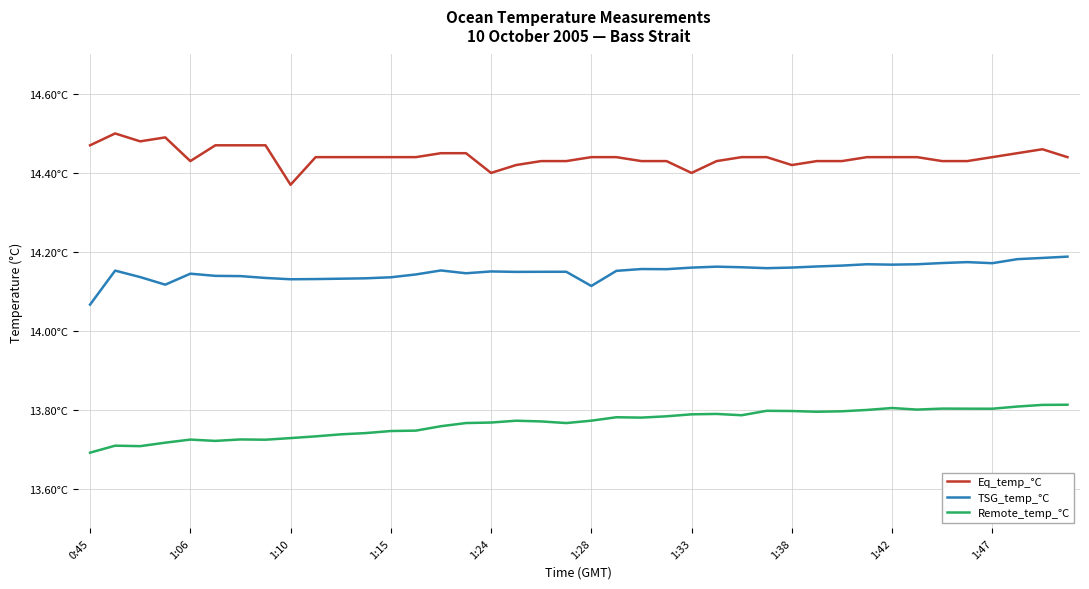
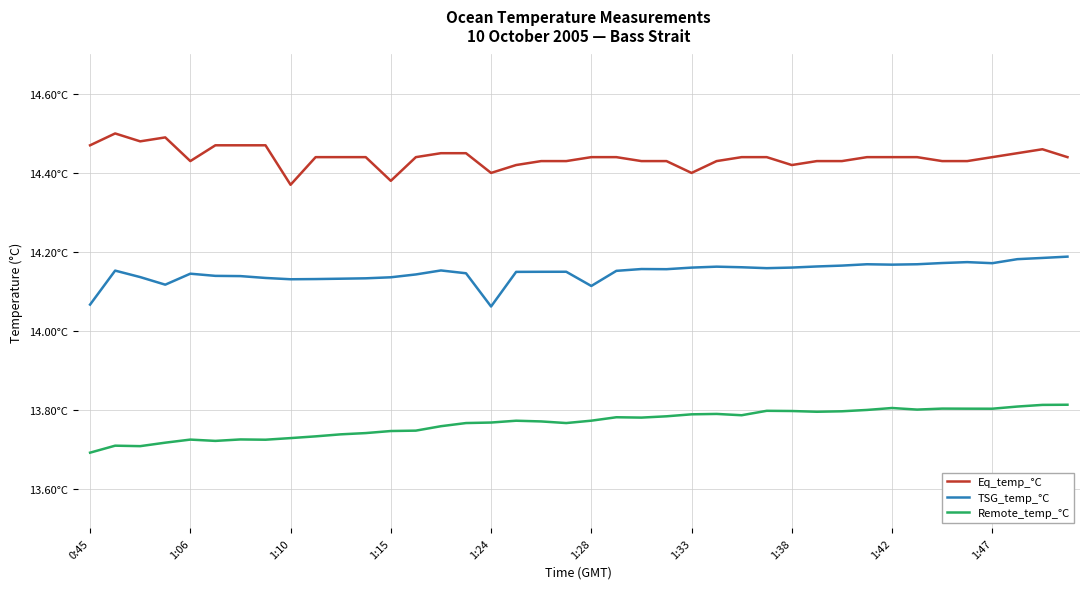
Eq_temp_°C, 1:15: 14.44°C -> 14.38°C
TSG_temp_°C, 1:24: 14.15°C -> 14.06°C
